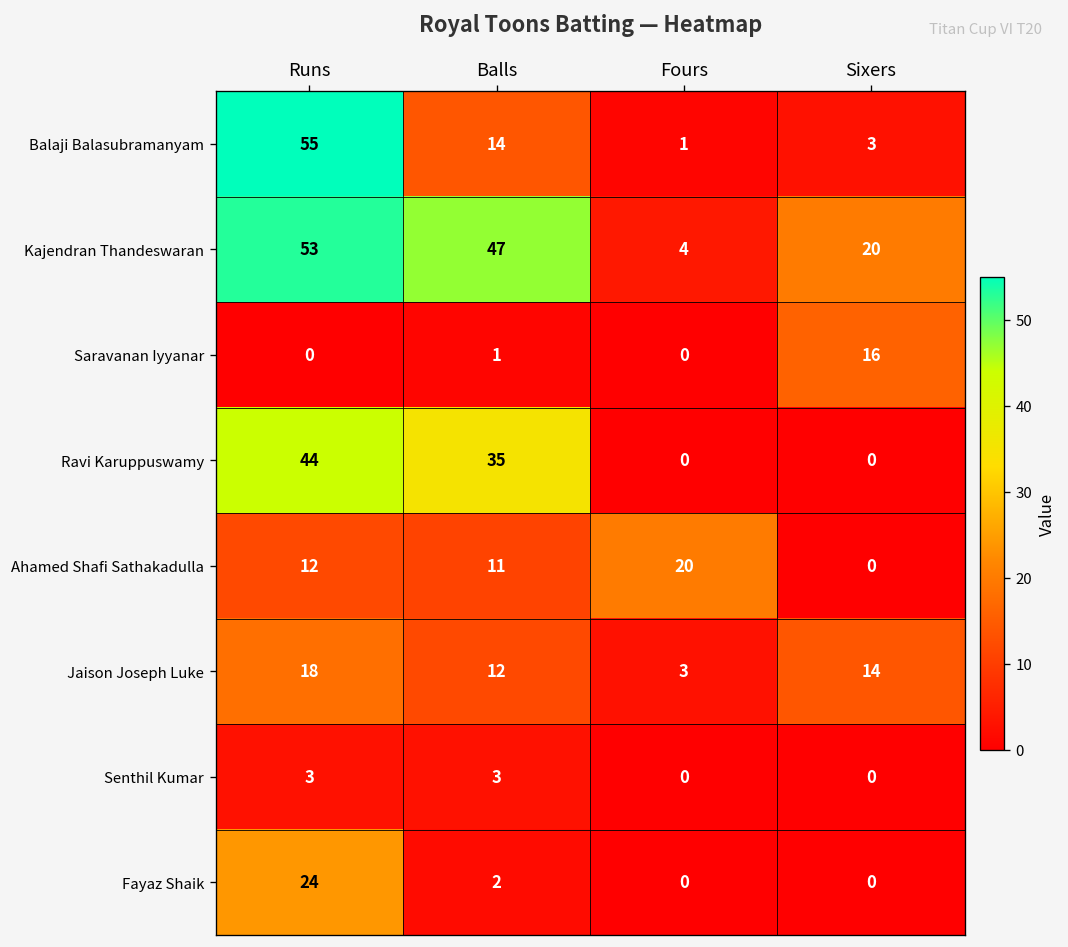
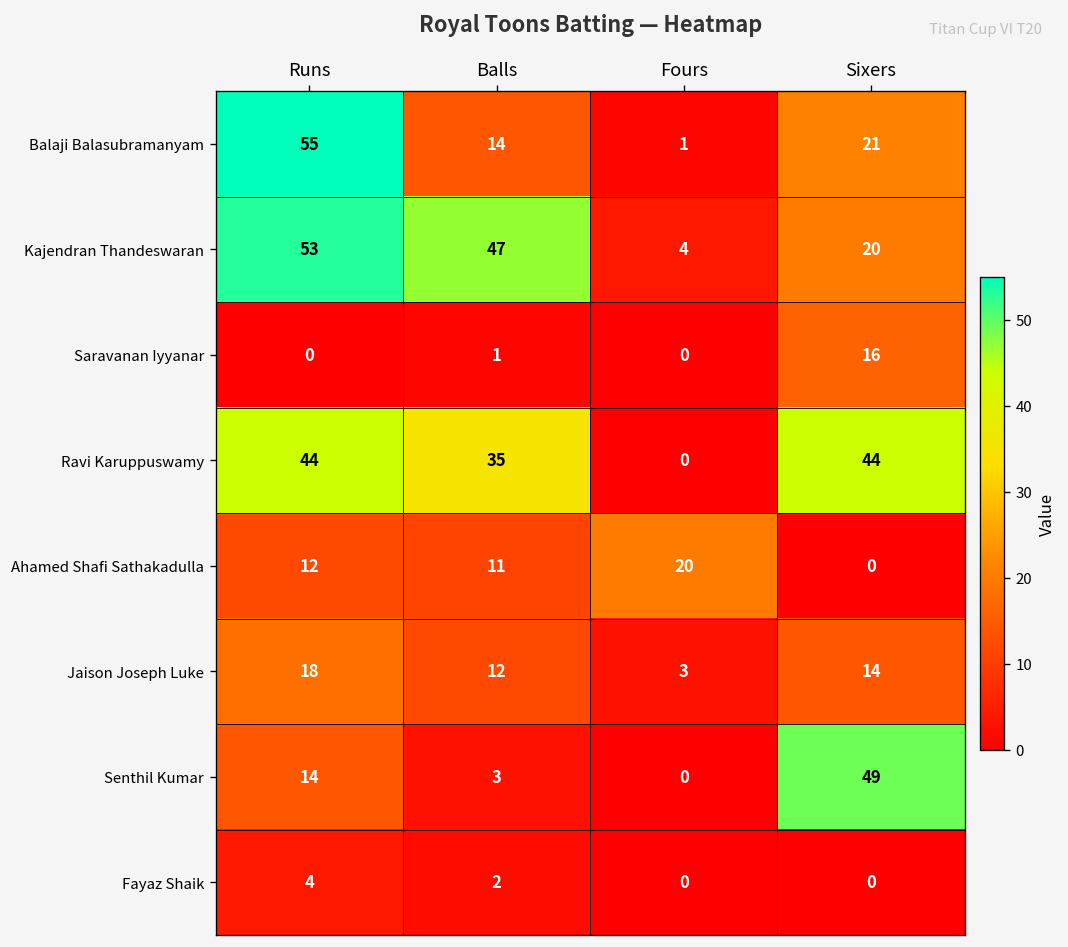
Balaji Balasubramanyam, Sixers: 3 -> 21
Ravi Karuppuswamy, Sixers: 0 -> 44
Senthil Kumar, Runs: 3 -> 14
Senthil Kumar, Sixers: 0 -> 49
Fayaz Shaik, Runs: 24 -> 4
